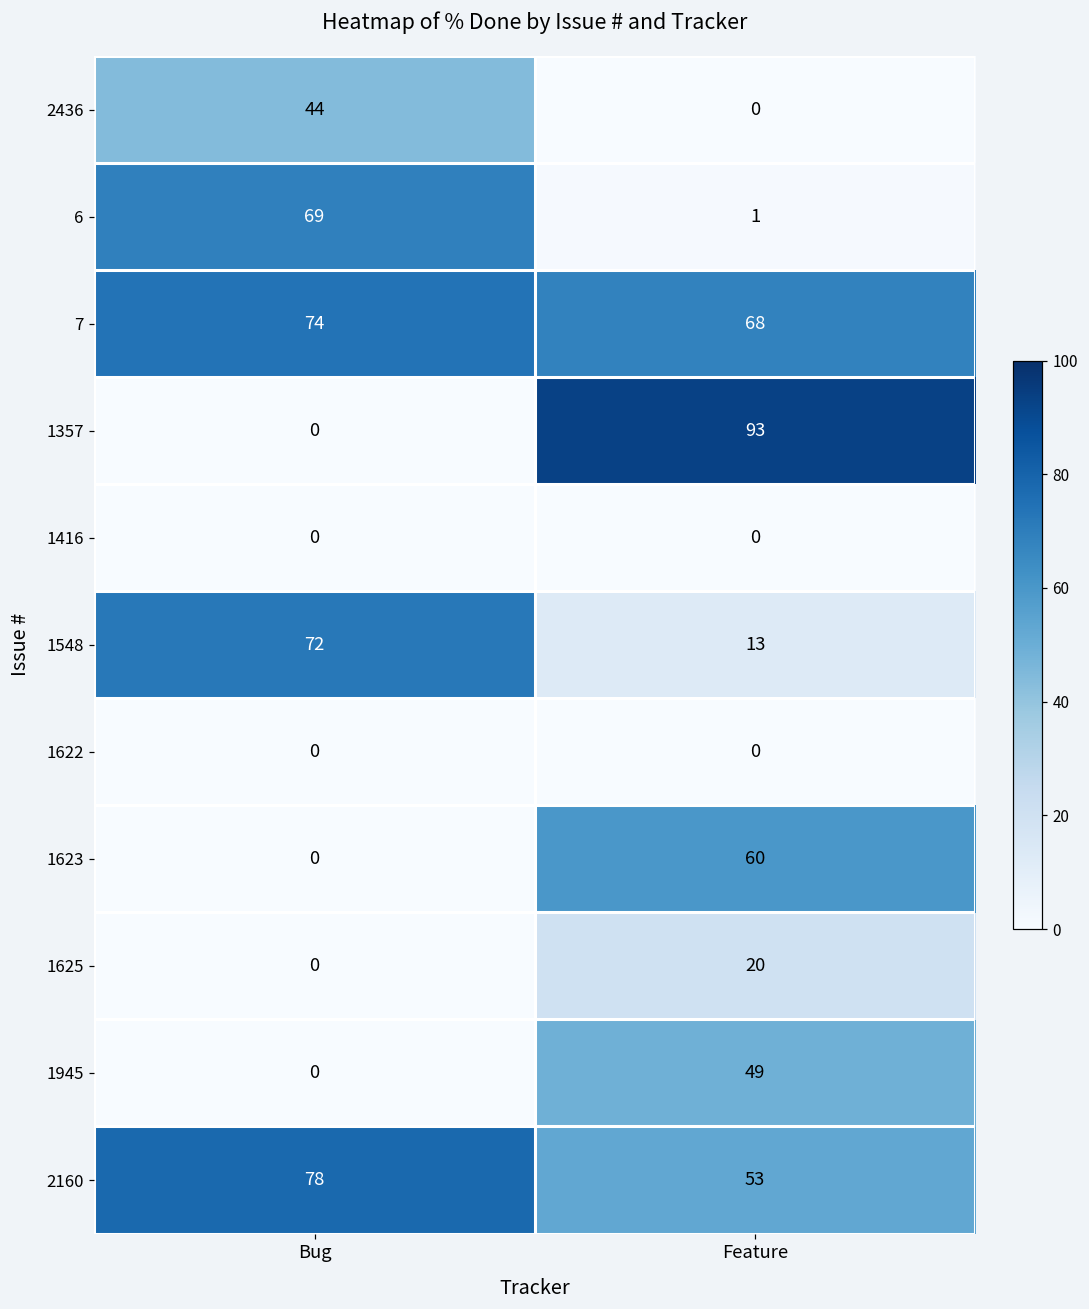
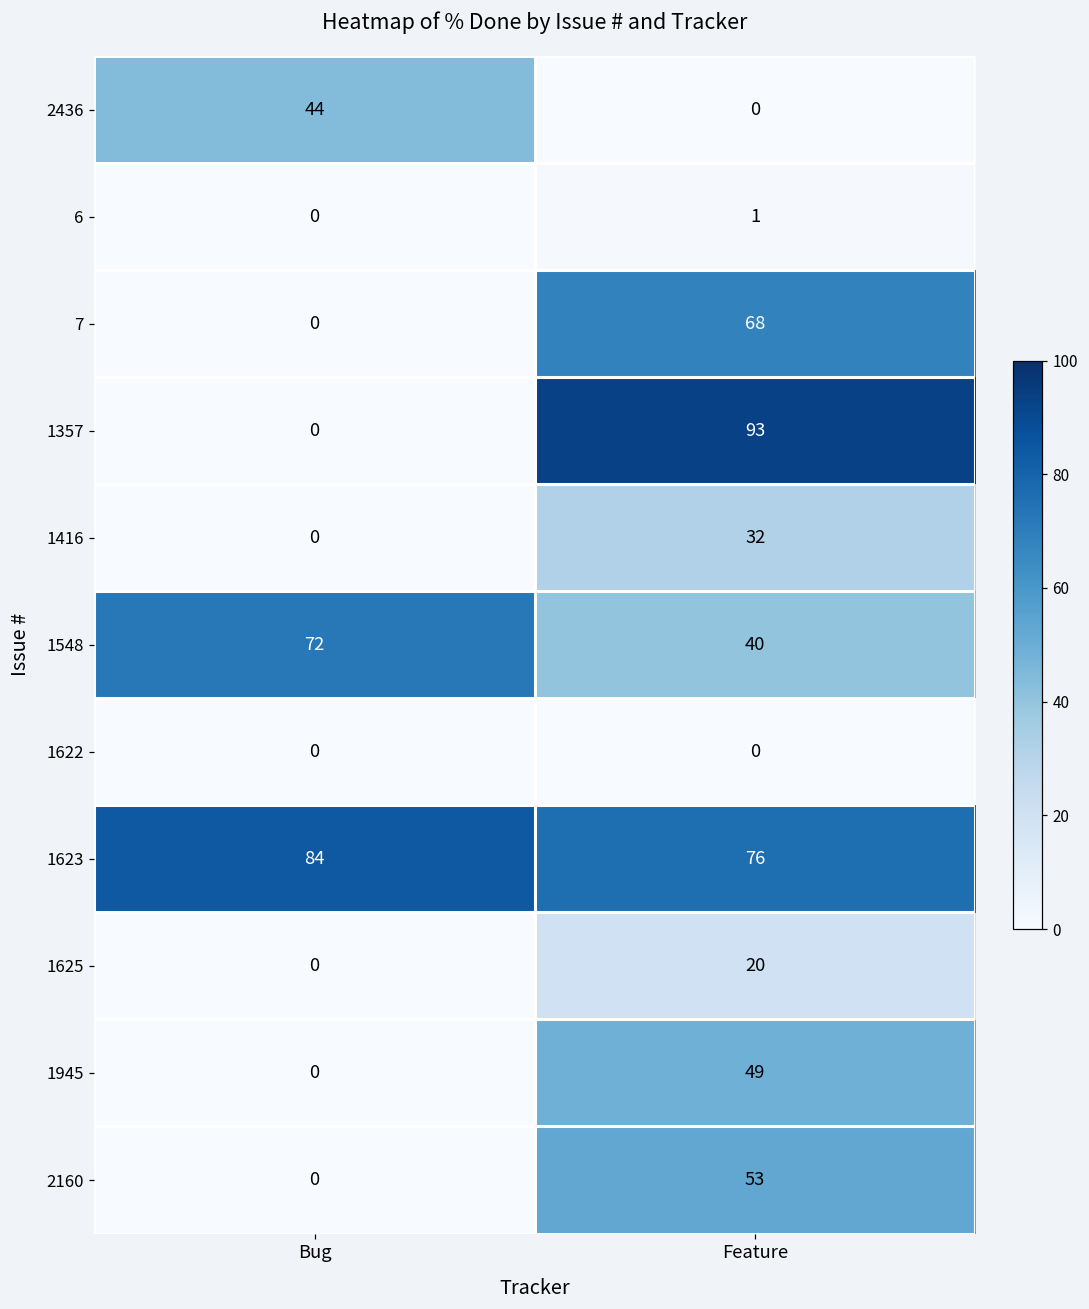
6, Bug: 69 -> 0
7, Bug: 74 -> 0
1416, Feature: 0 -> 32
1548, Feature: 13 -> 40
1623, Bug: 0 -> 84
1623, Feature: 60 -> 76
2160, Bug: 78 -> 0
